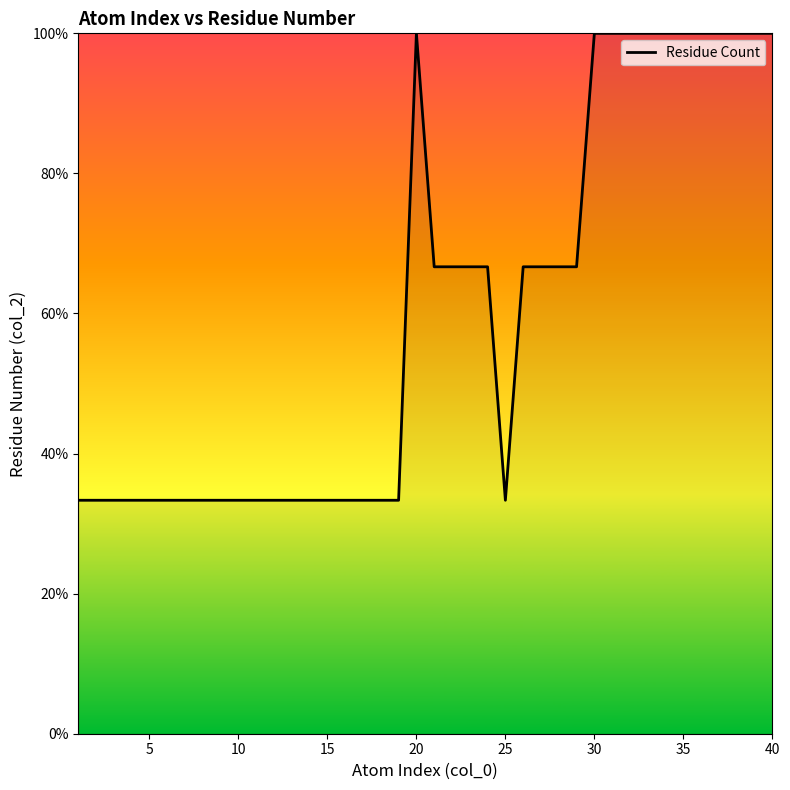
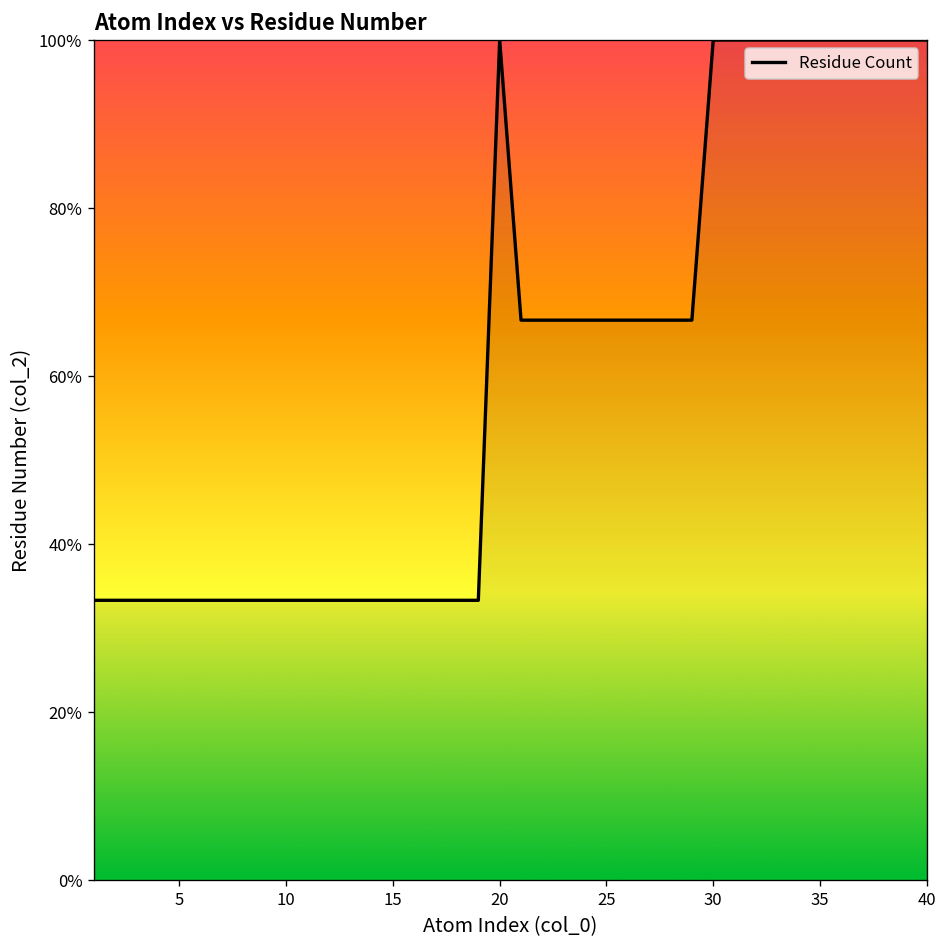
25: 33% -> 67%
